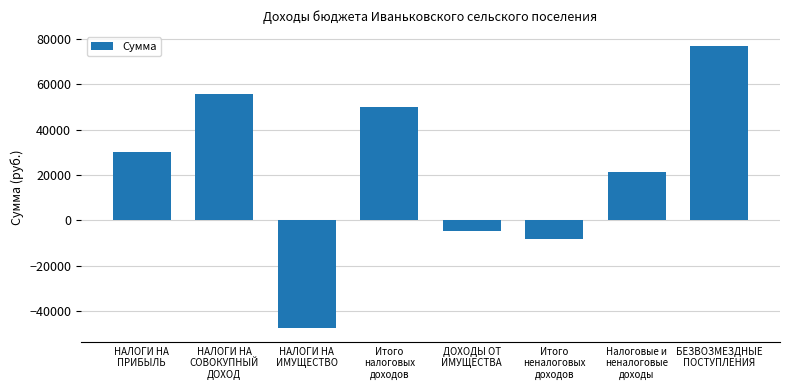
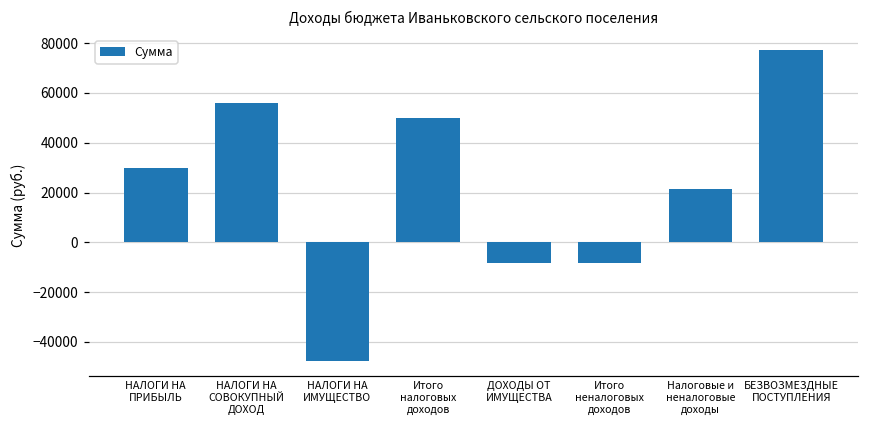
ДОХОДЫ ОТ ИМУЩЕСТВА: -5000 -> -8000
